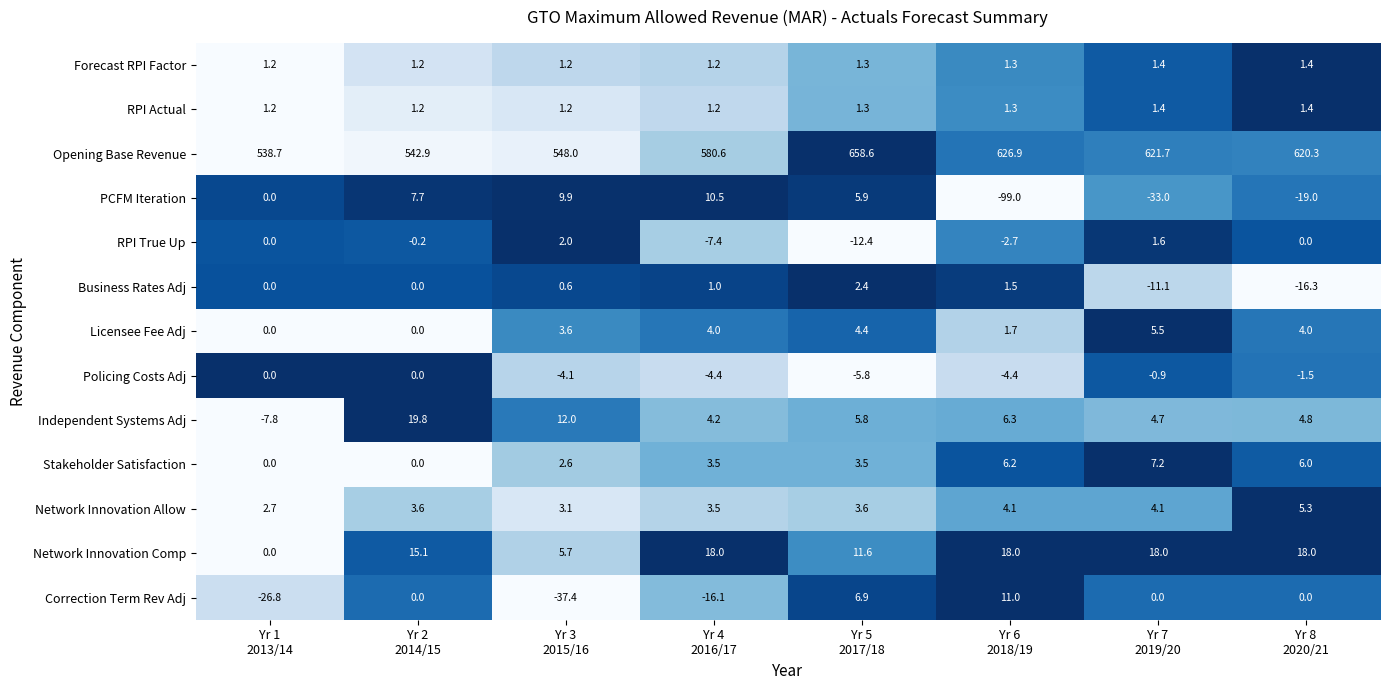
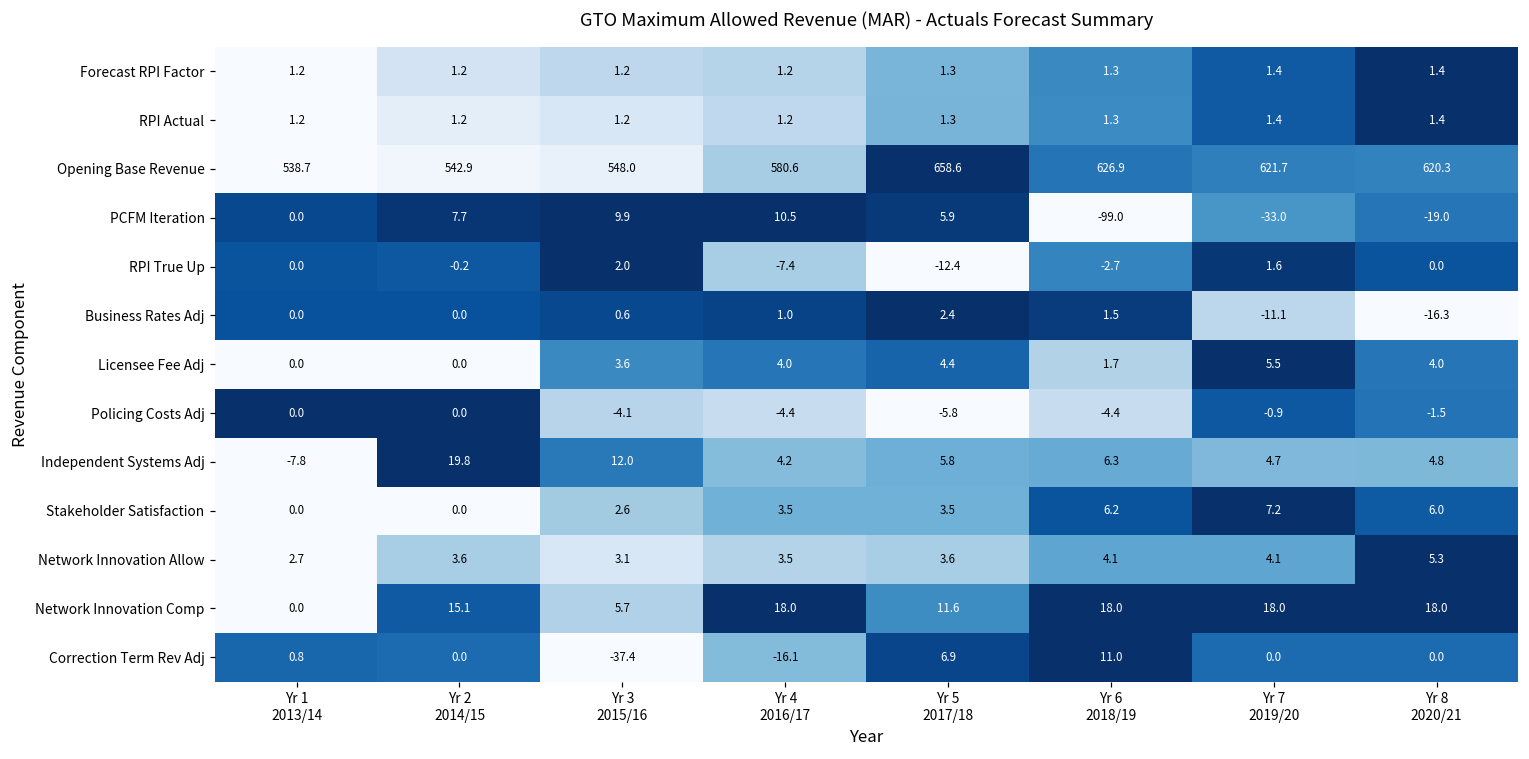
Correction Term Rev Adj, Yr 1 2013/14: -26.8 -> 0.8
